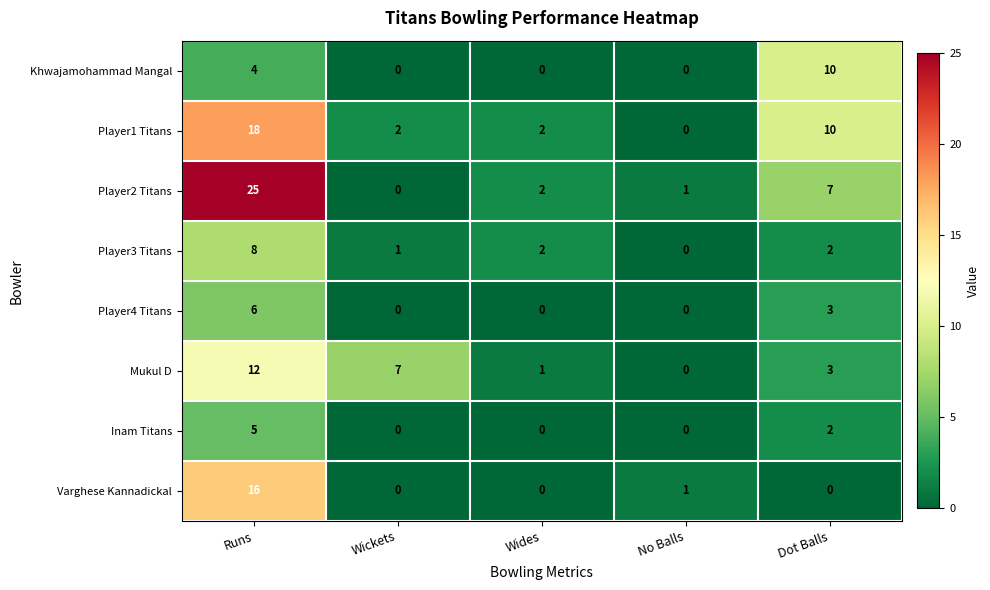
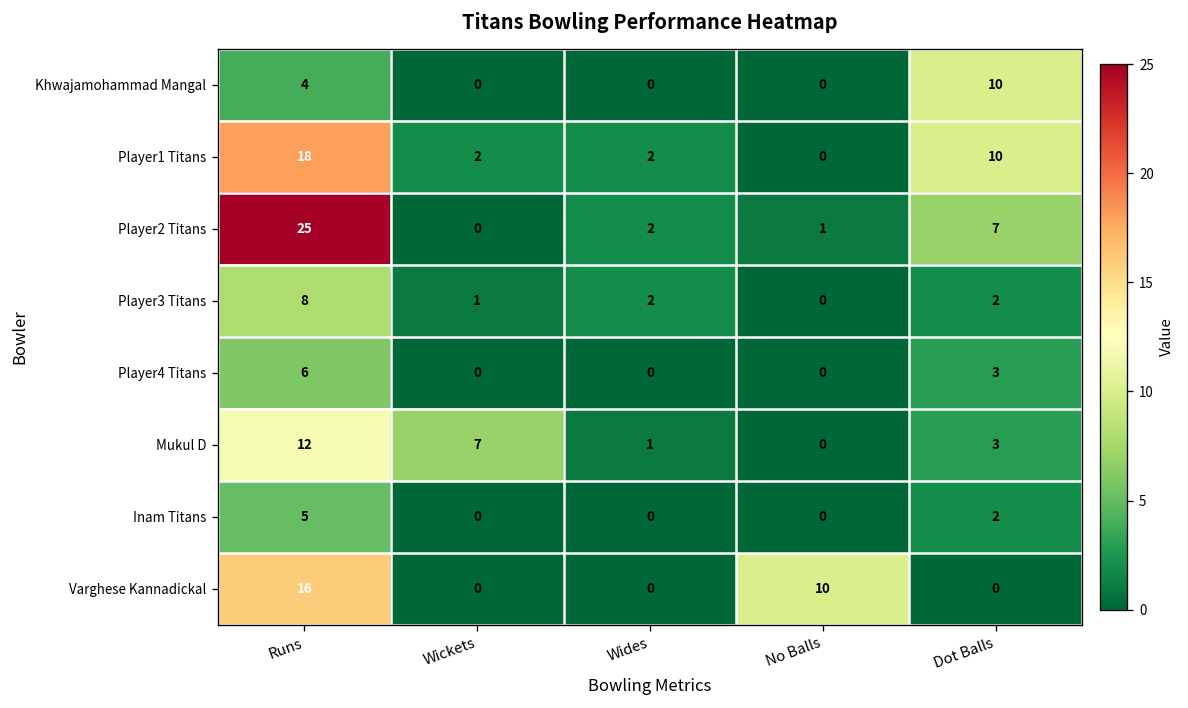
Varghese Kannadickal, No Balls: 1 -> 10
